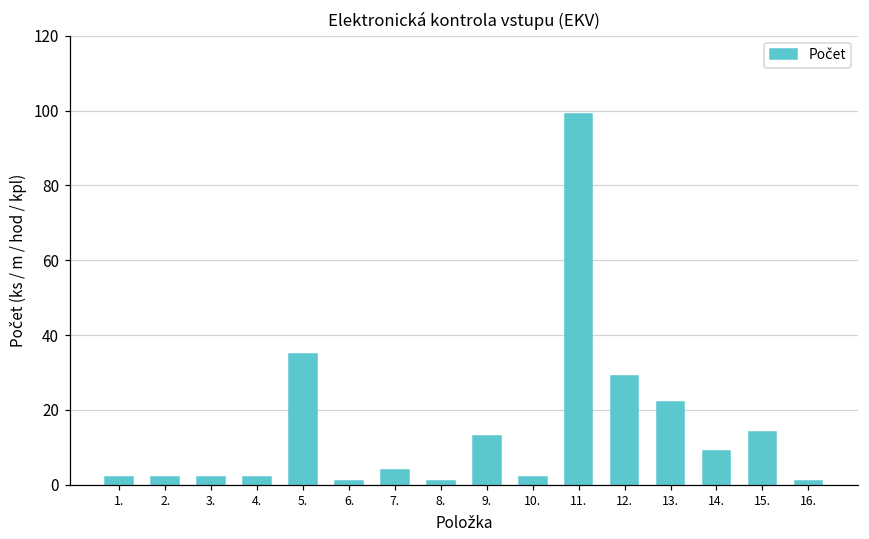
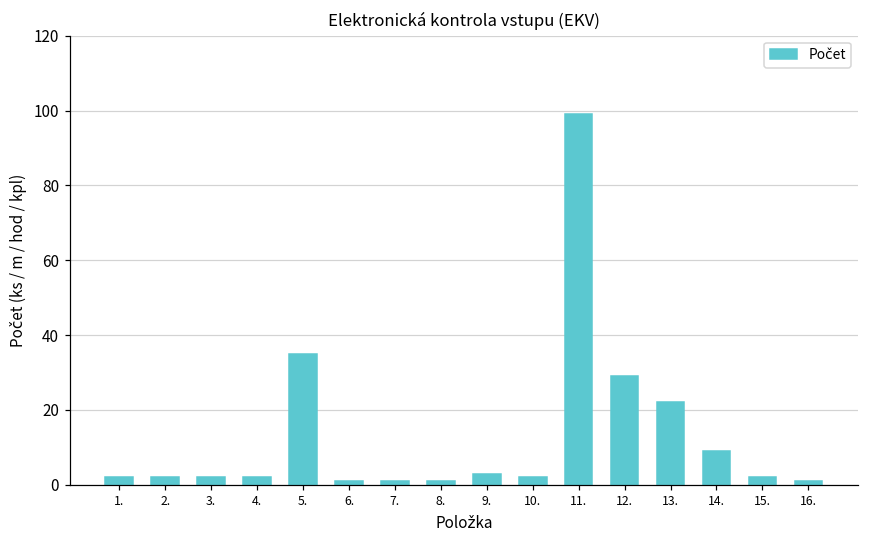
7.: 4 -> 1
9.: 13 -> 3
15.: 14 -> 2
